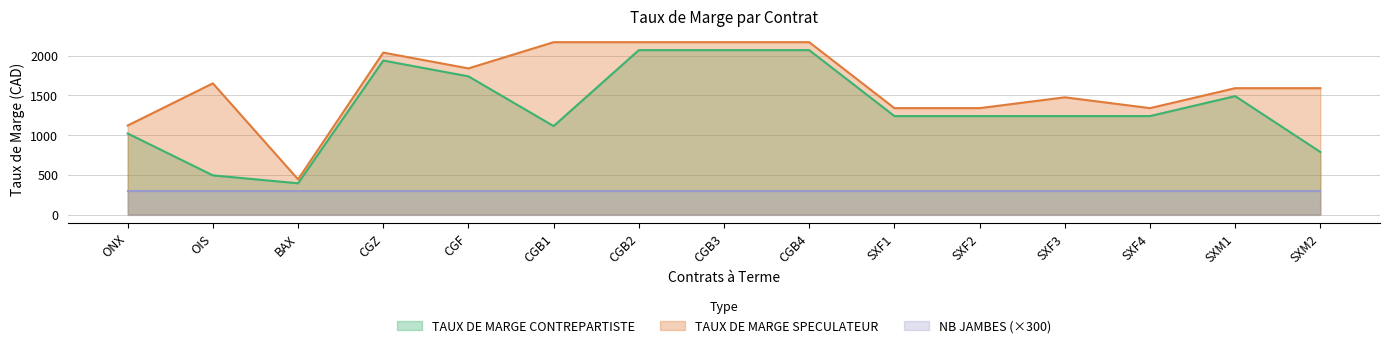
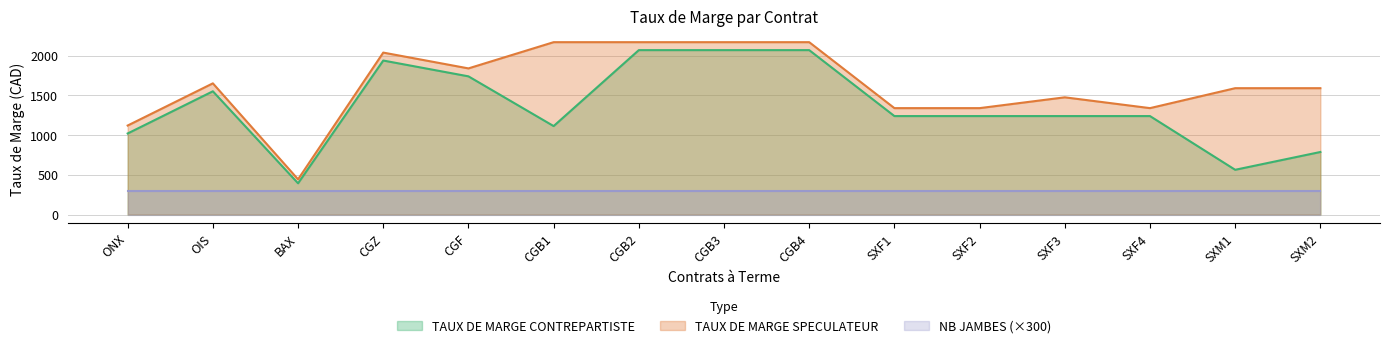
TAUX DE MARGE CONTREPARTISTE, OIS: 500 -> 1600
TAUX DE MARGE CONTREPARTISTE, SXM1: 1500 -> 600
